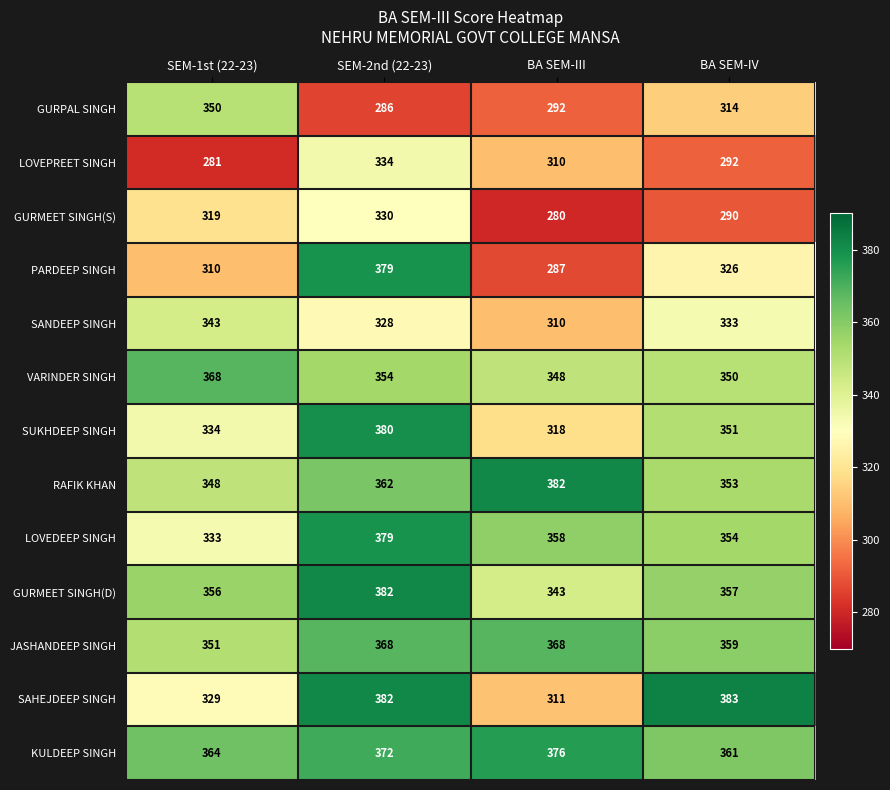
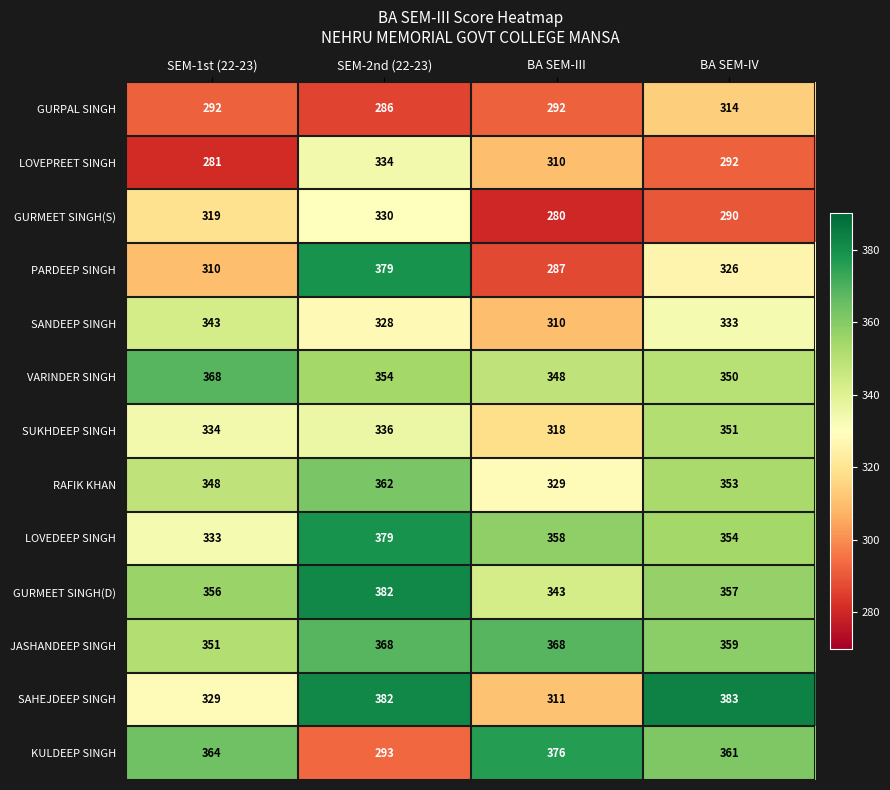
GURPAL SINGH, SEM-1st (22-23): 350 -> 292
SUKHDEEP SINGH, SEM-2nd (22-23): 380 -> 336
RAFIK KHAN, BA SEM-III: 382 -> 329
KULDEEP SINGH, SEM-2nd (22-23): 372 -> 293
